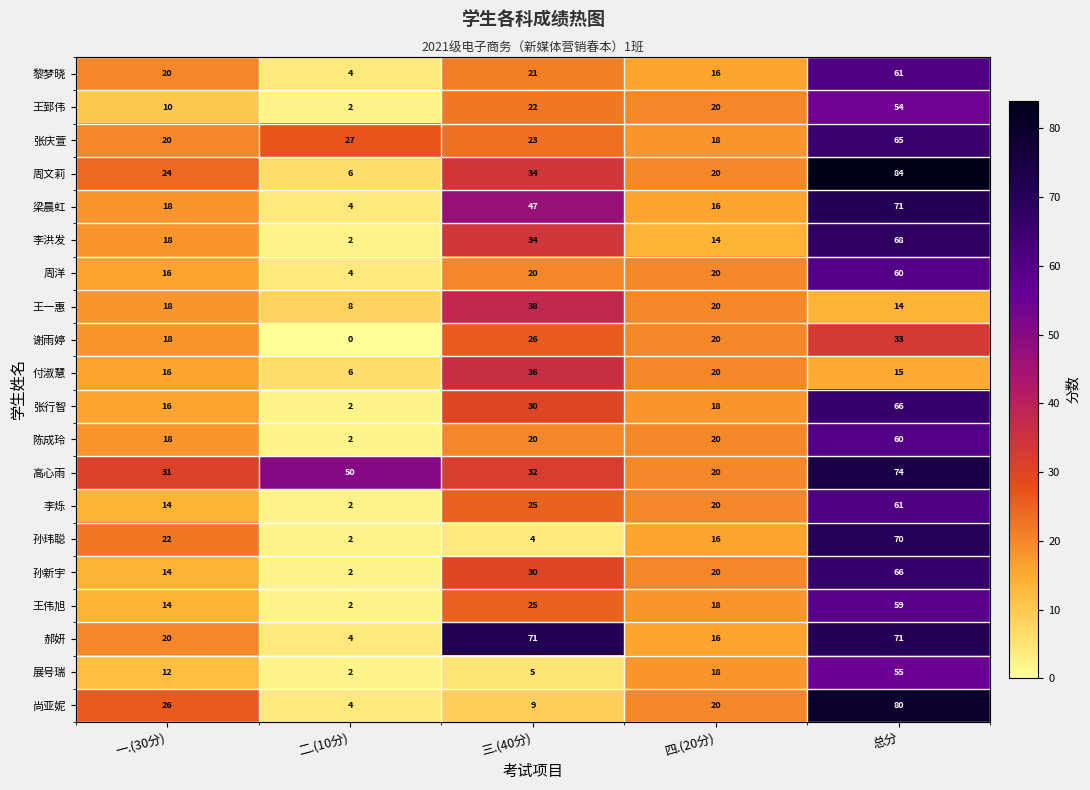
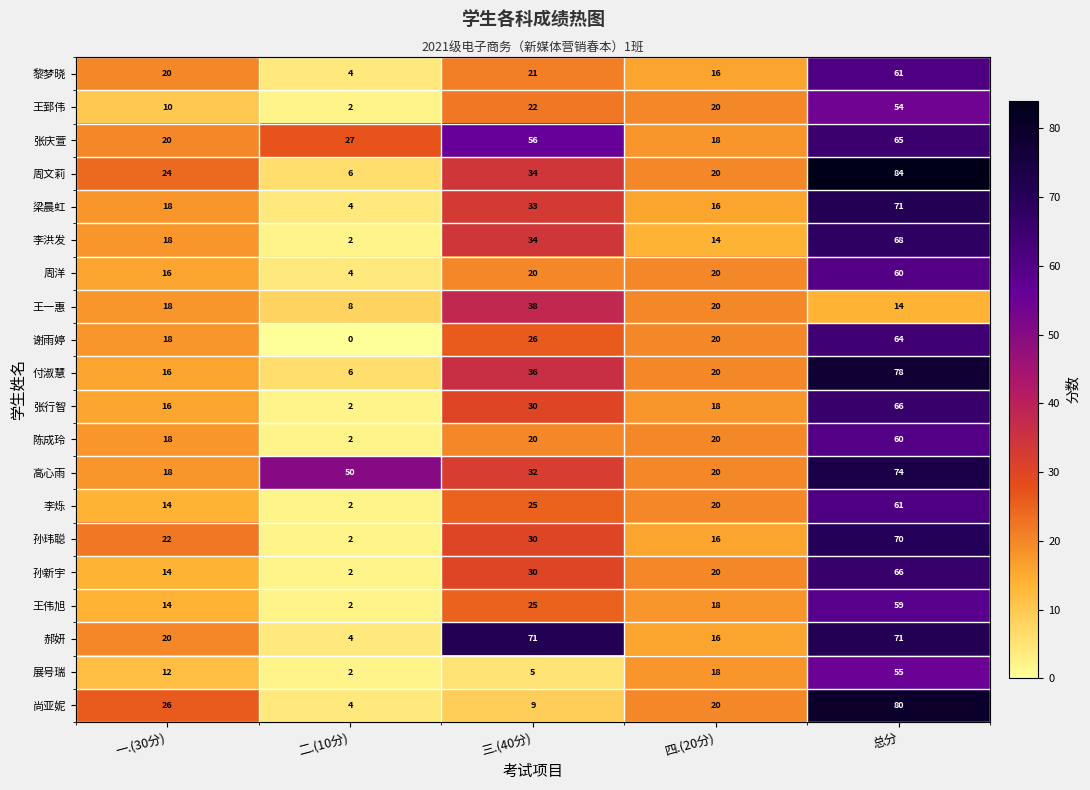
张庆萱, 三.(40分): 23 -> 56
梁晨虹, 三.(40分): 47 -> 33
谢雨婷, 总分: 33 -> 64
付淑慧, 总分: 15 -> 78
高心雨, 一.(30分): 31 -> 18
孙玮聪, 三.(40分): 4 -> 30
